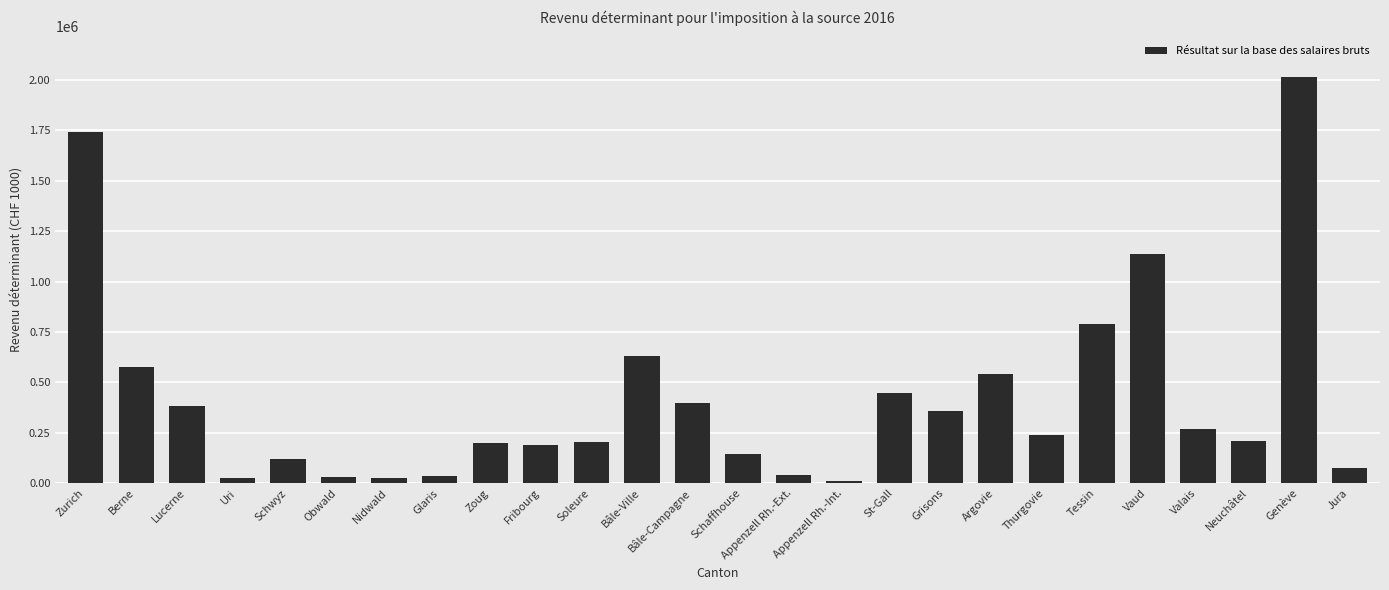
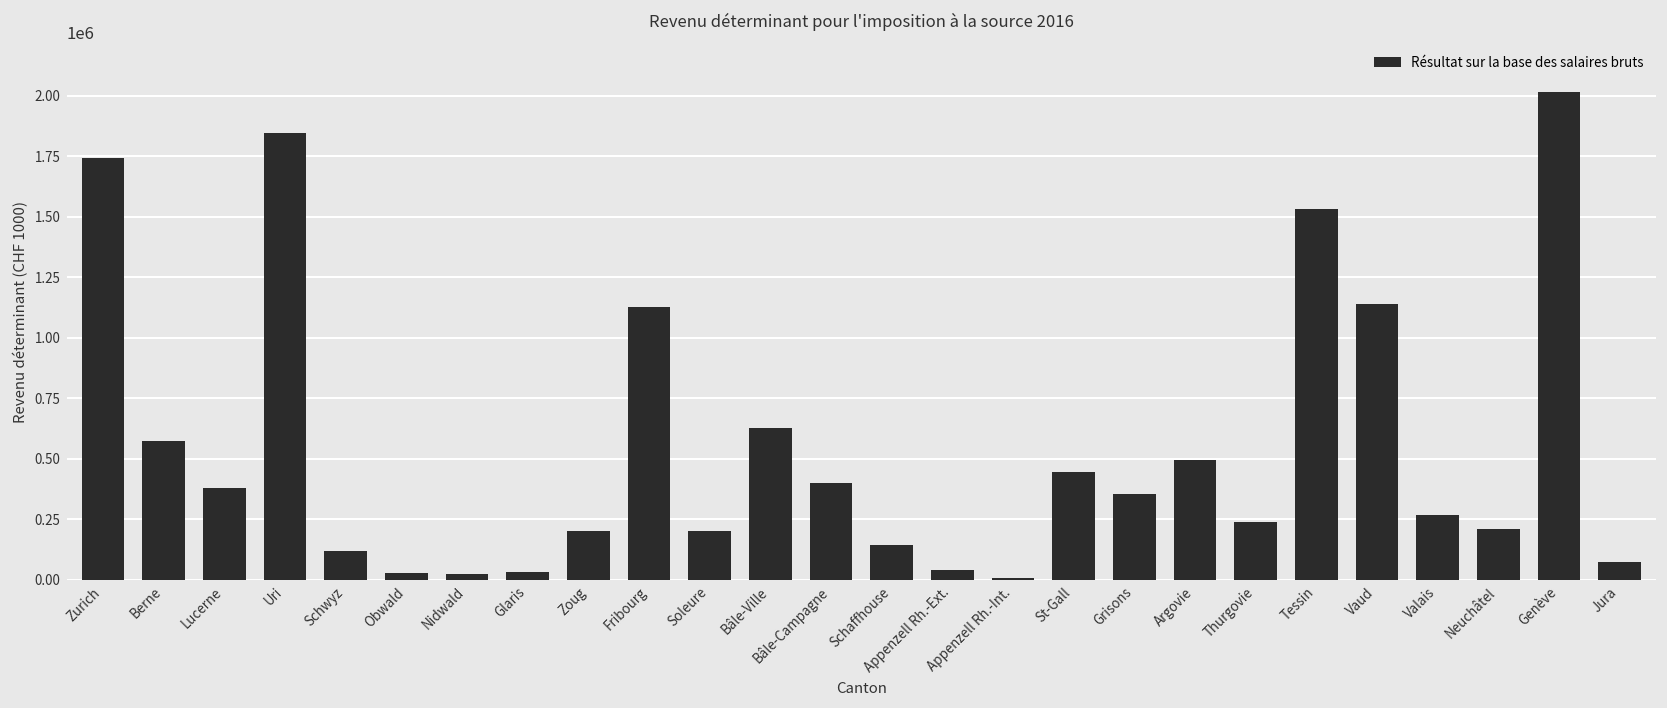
Uri: 30000 -> 1850000
Fribourg: 190000 -> 1130000
Argovie: 540000 -> 500000
Tessin: 790000 -> 1530000
